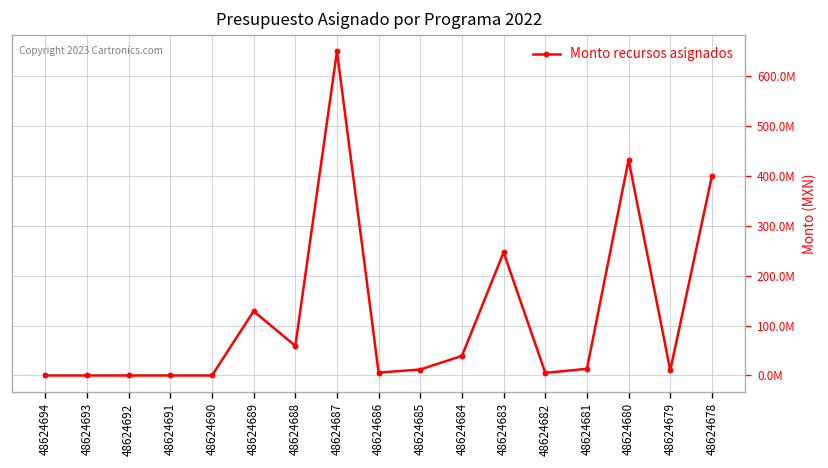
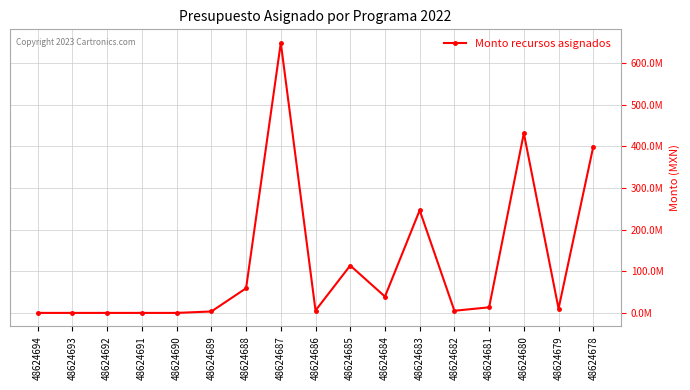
48624689: 130000000 -> 0
48624685: 10000000 -> 110000000
